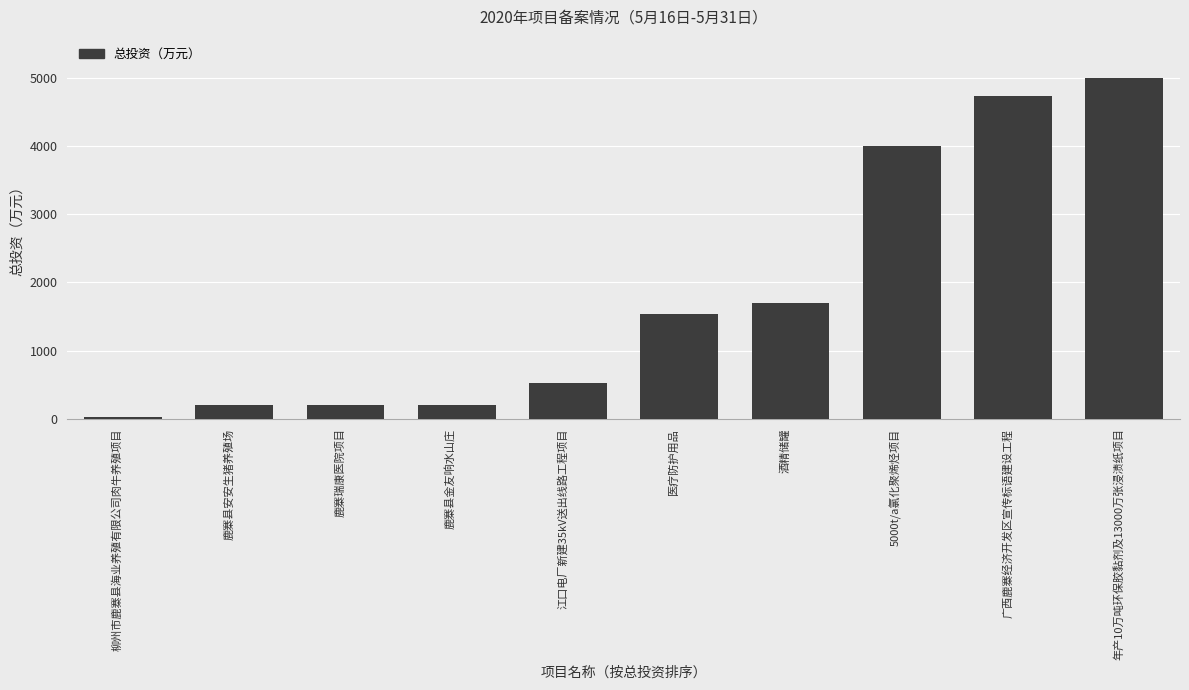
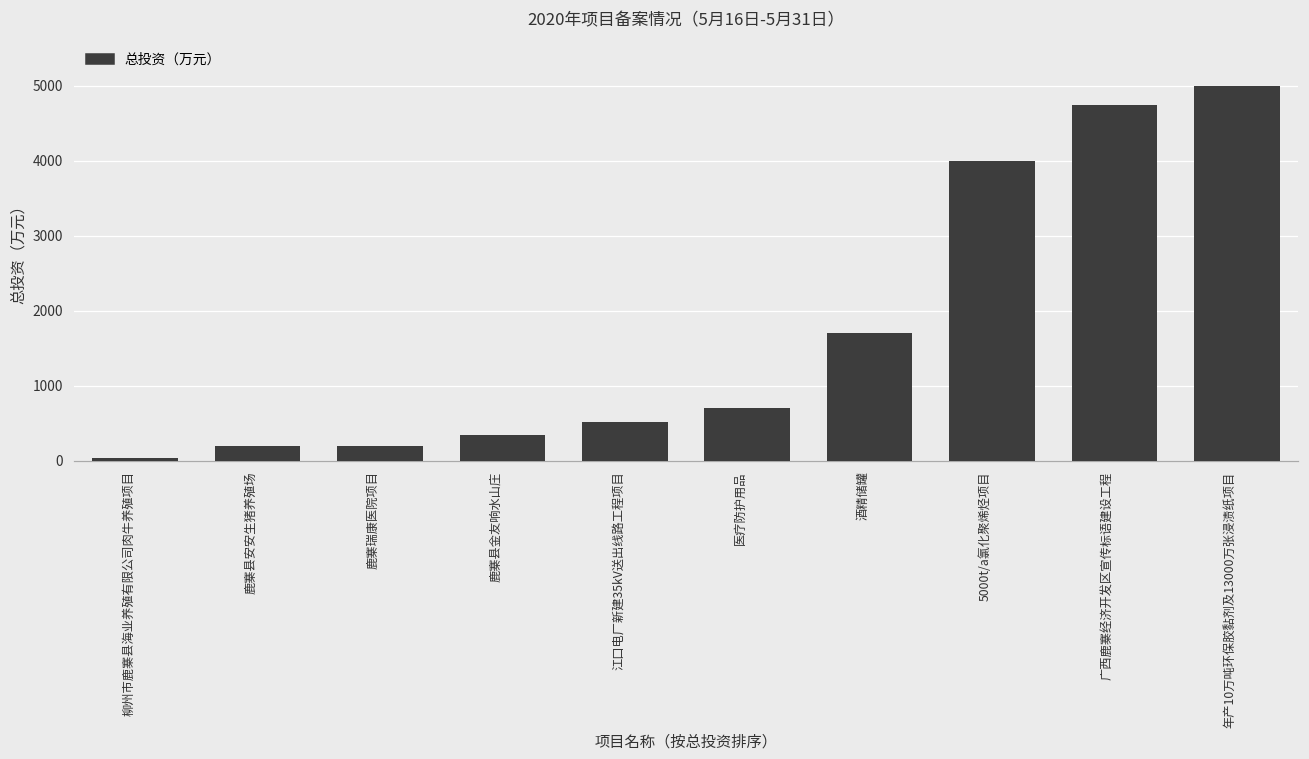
鹿寨县金友响水山庄: 200 -> 300
医疗防护用品: 1500 -> 700
